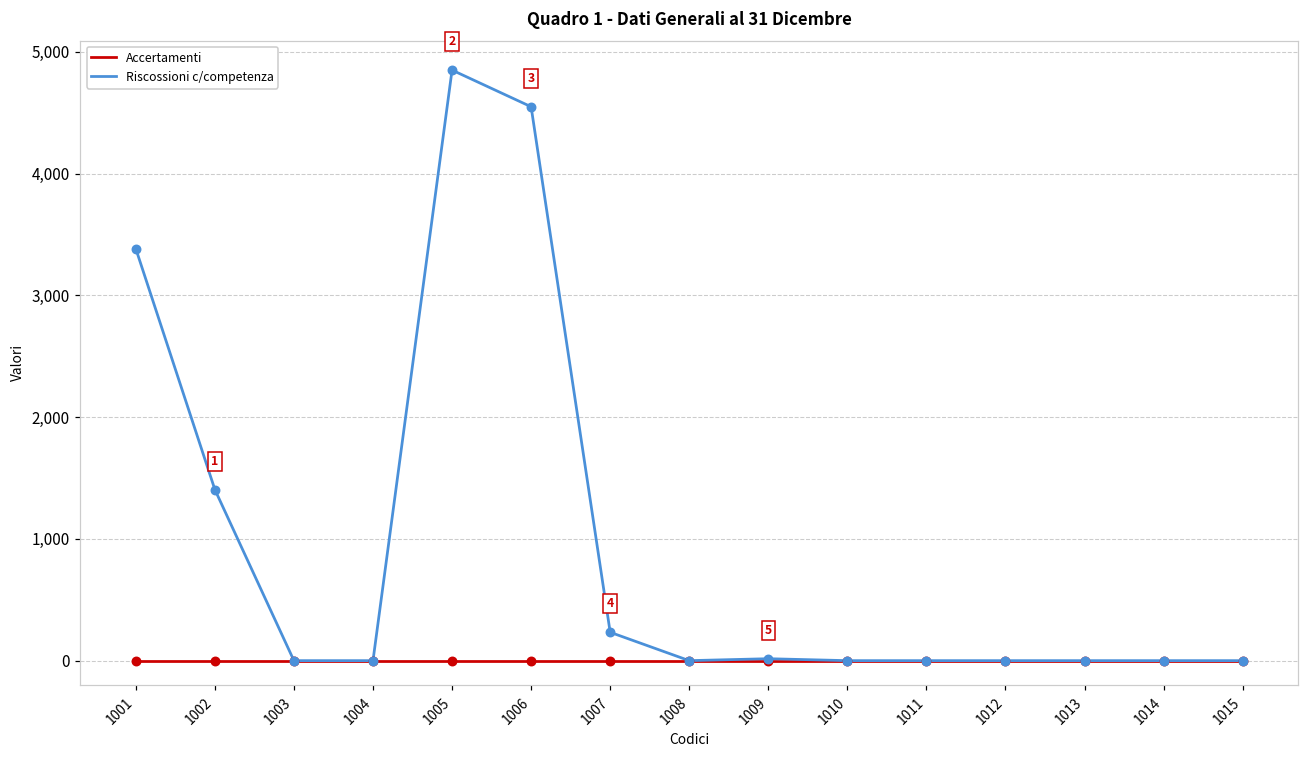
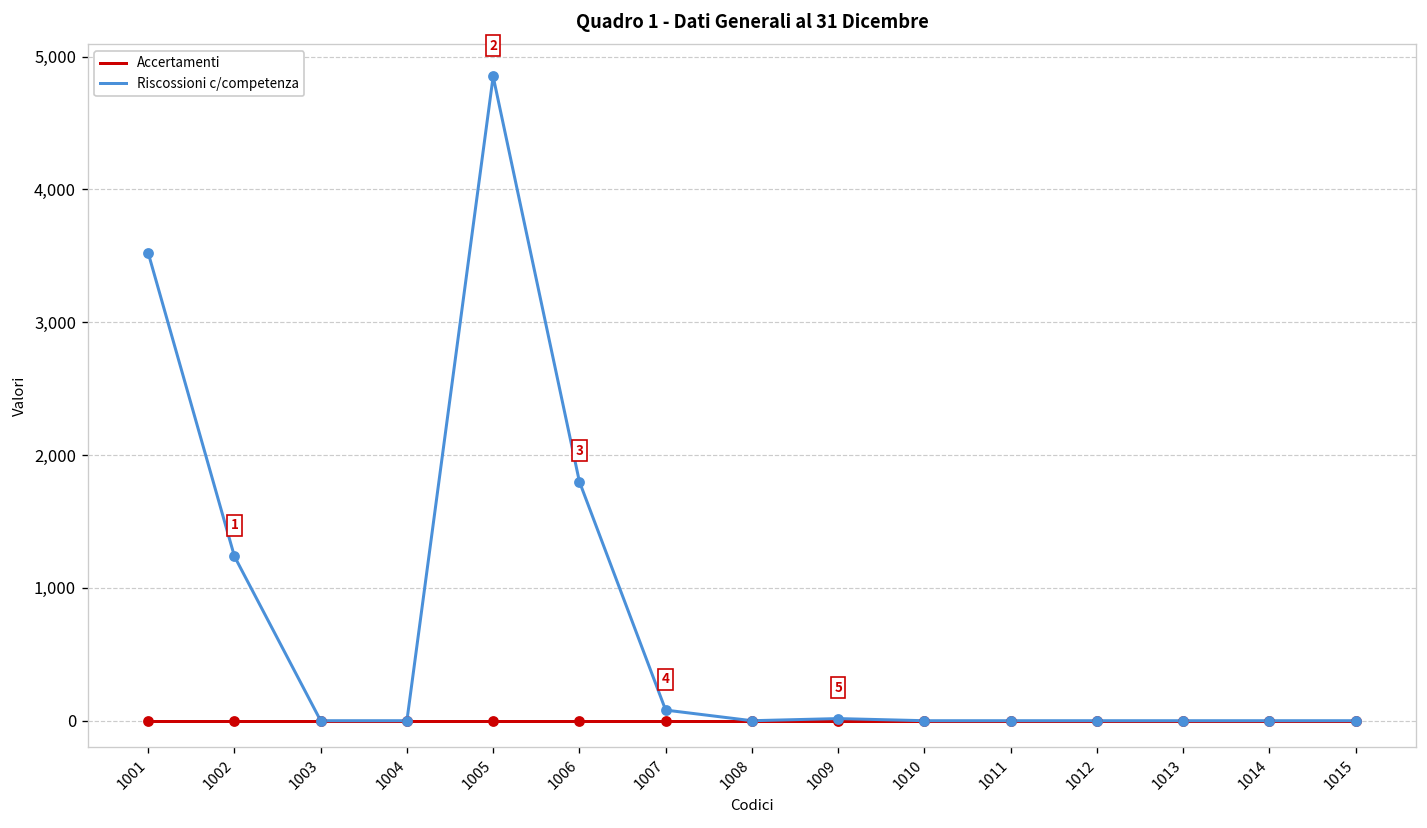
Riscossioni c/competenza, 1001: 3,380 -> 3,520
Riscossioni c/competenza, 1002: 1,410 -> 1,240
Riscossioni c/competenza, 1006: 4,550 -> 1,800
Riscossioni c/competenza, 1007: 230 -> 80
